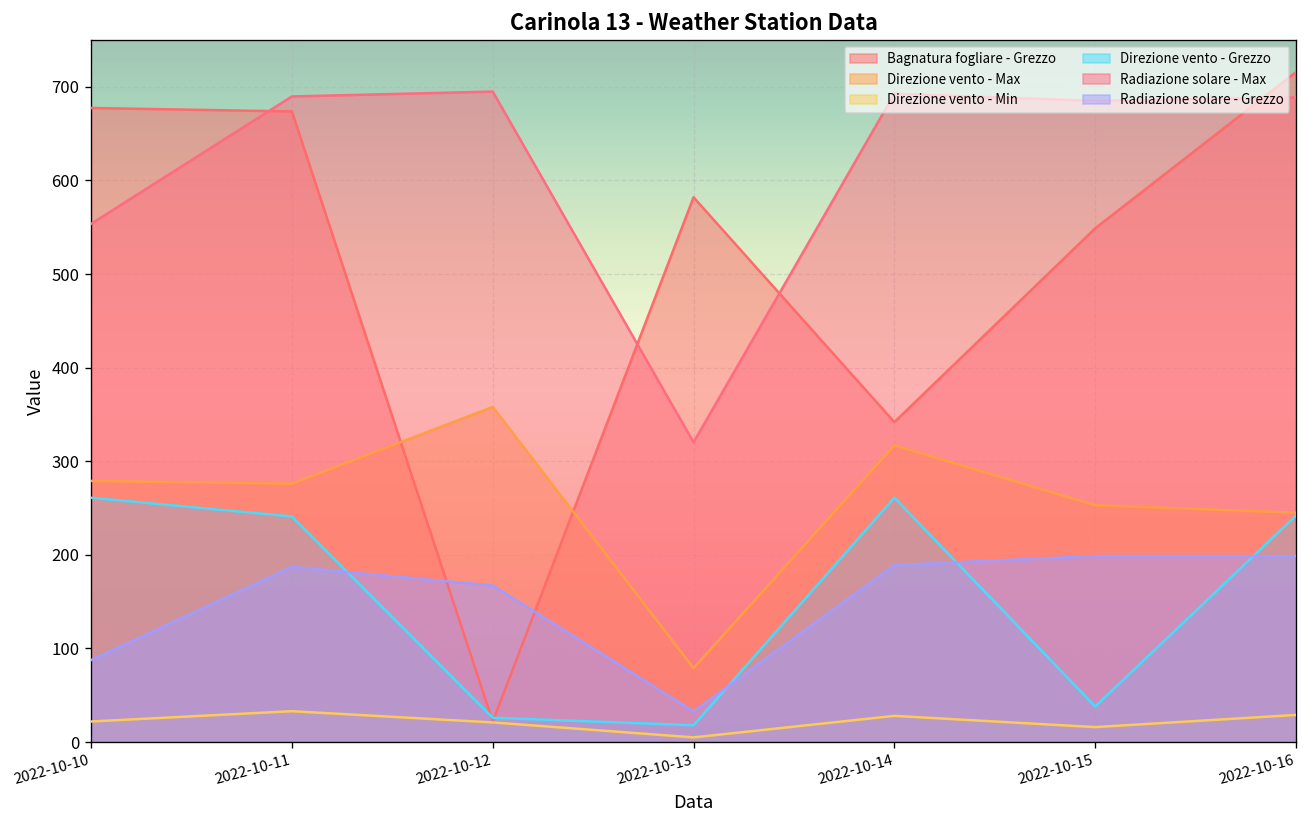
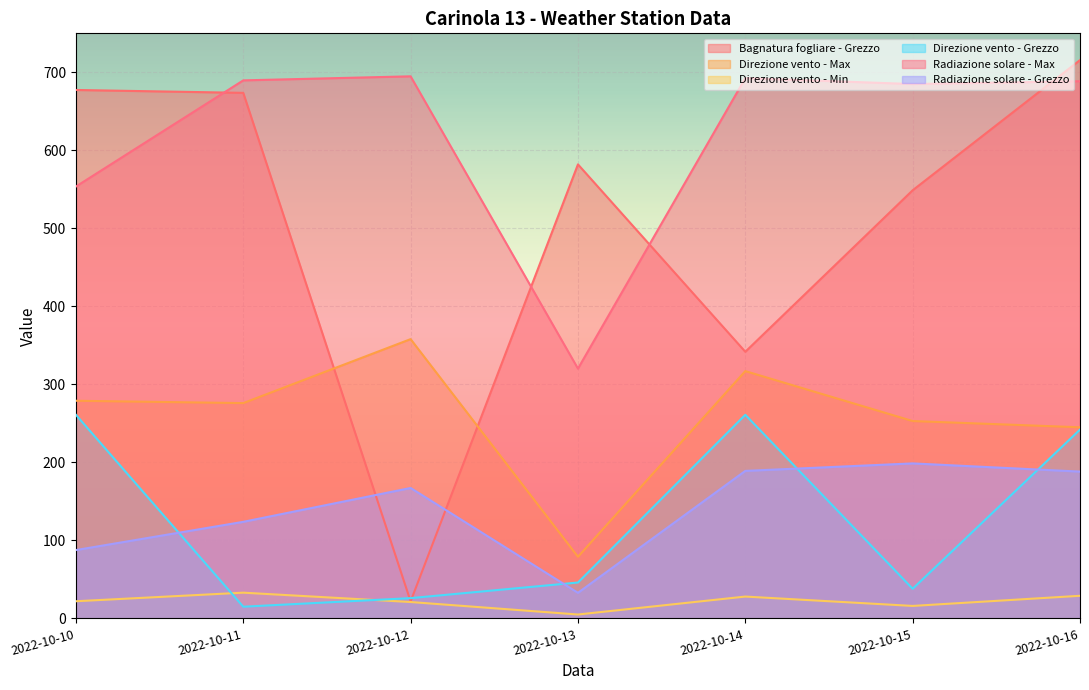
Direzione vento - Grezzo, 2022-10-11: 240 -> 20
Radiazione solare - Grezzo, 2022-10-11: 190 -> 120
Direzione vento - Grezzo, 2022-10-13: 20 -> 50
Radiazione solare - Grezzo, 2022-10-16: 200 -> 190
